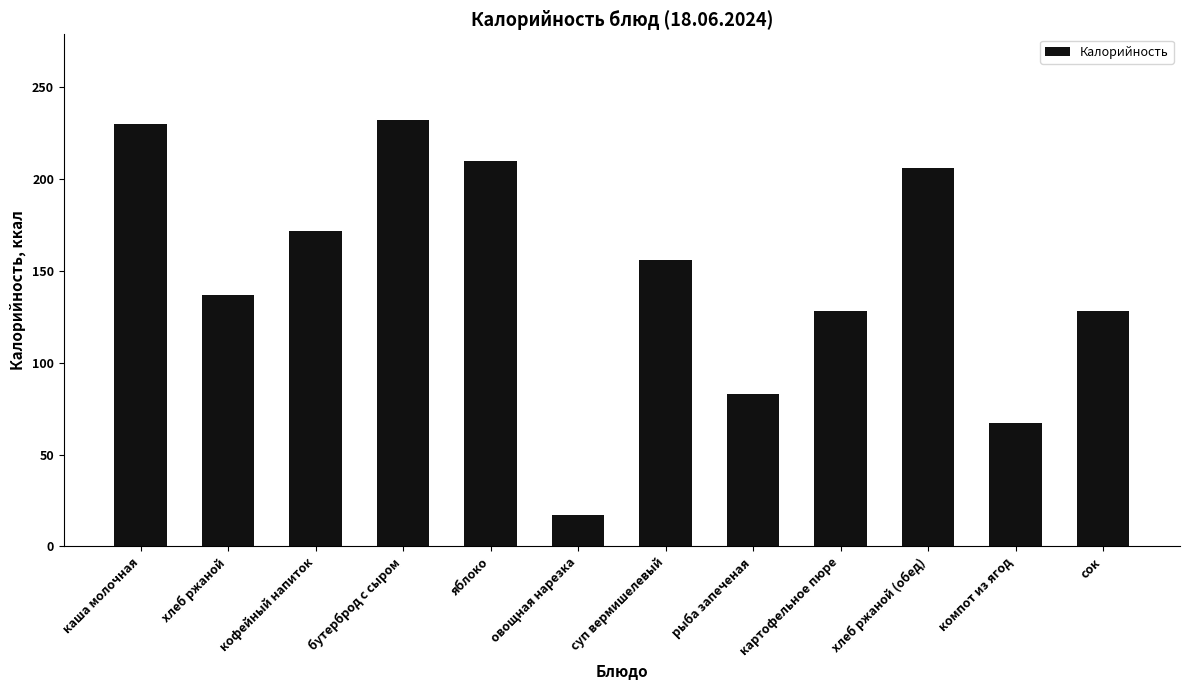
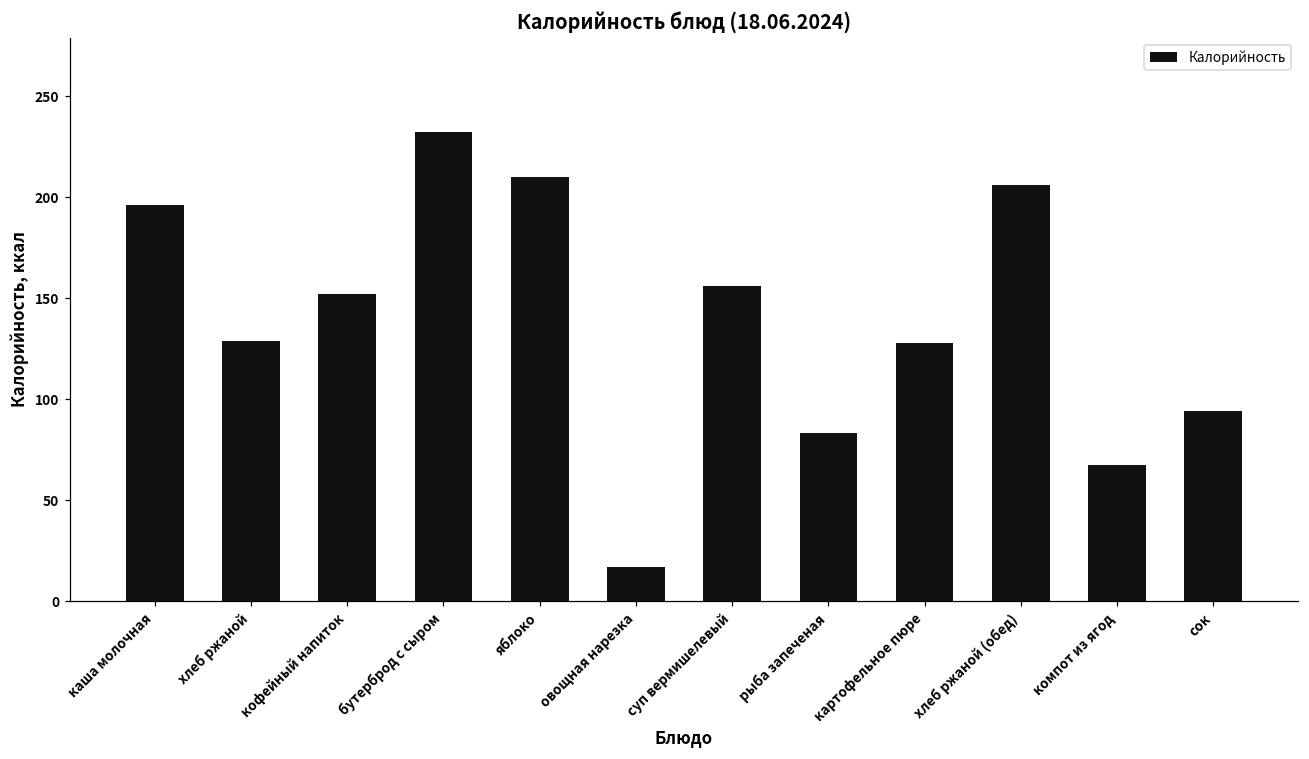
каша молочная: 230 -> 196
хлеб ржаной: 137 -> 129
кофейный напиток: 172 -> 152
сок: 128 -> 94
